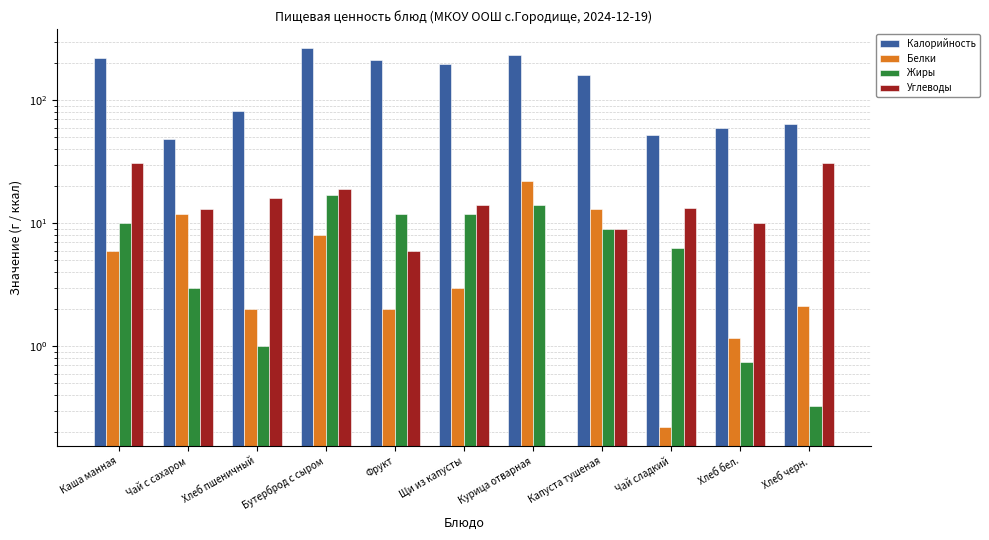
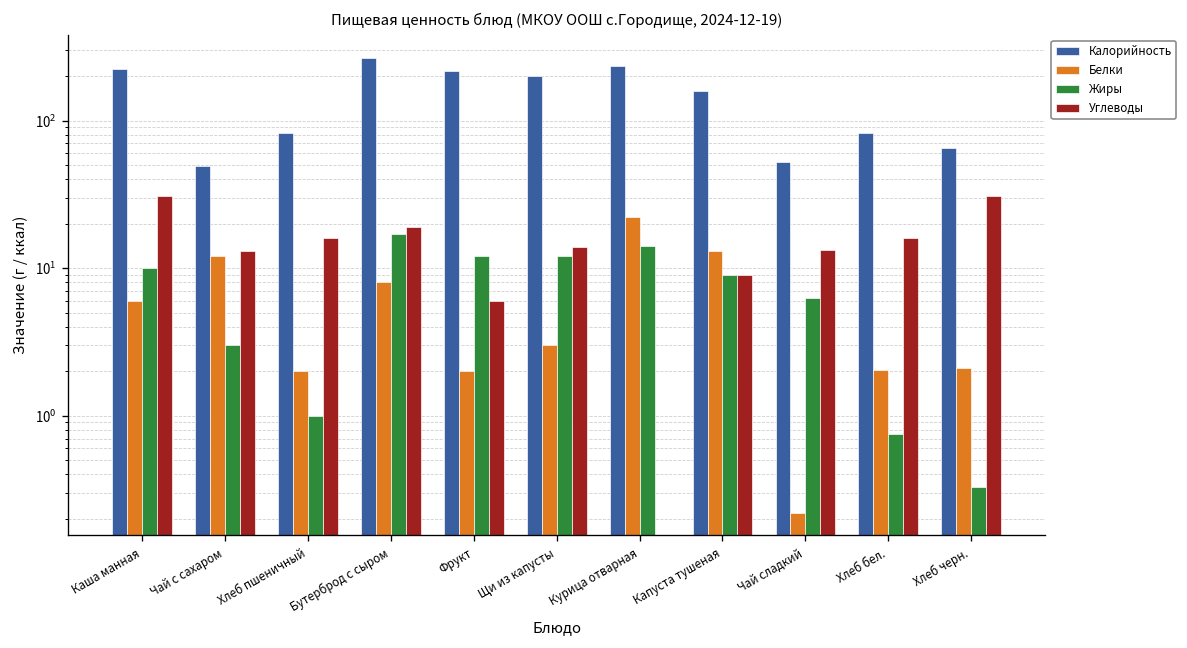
Калорийность, Хлеб бел.: 60 -> 80
Белки, Хлеб бел.: 1.2 -> 2.0
Углеводы, Хлеб бел.: 10 -> 16
